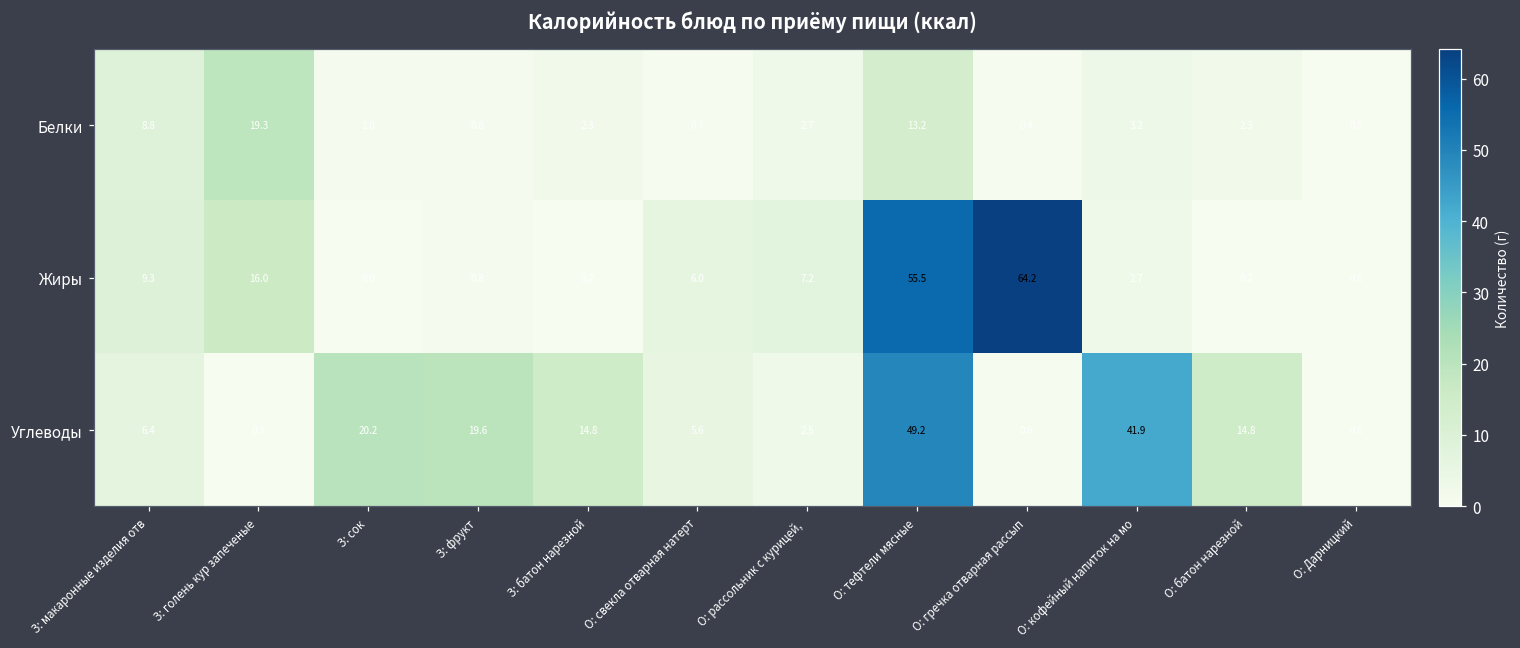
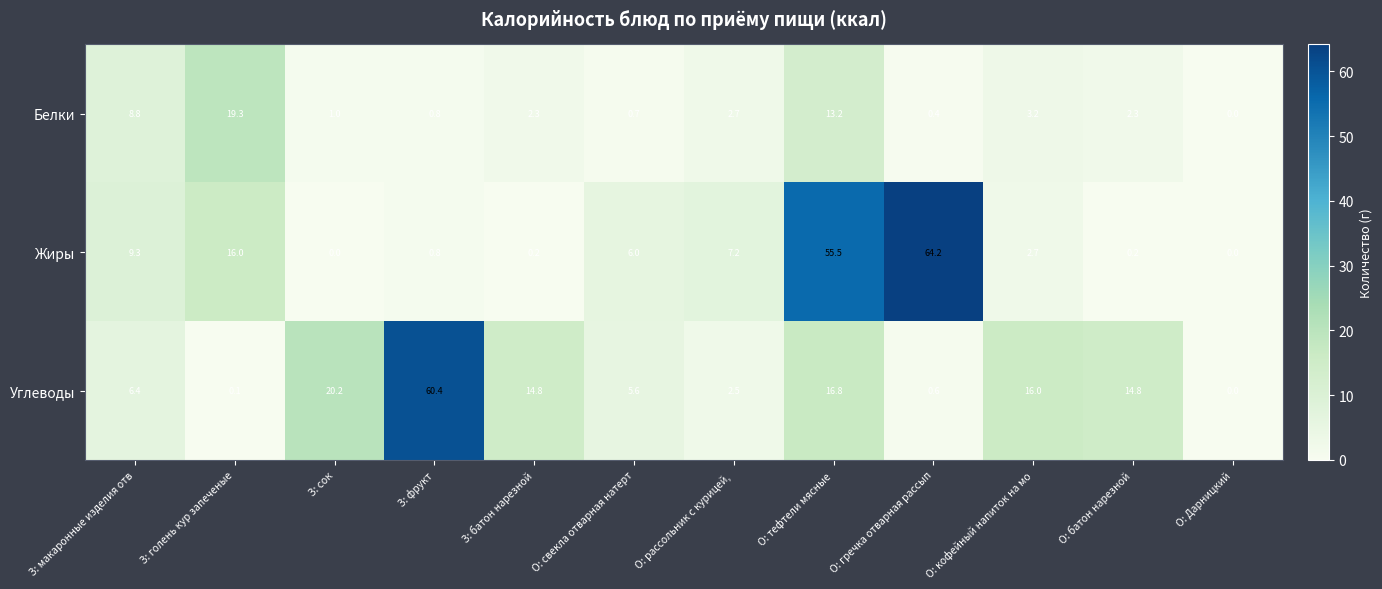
Углеводы, З: фрукт: 19.6 -> 60.4
Углеводы, О: тефтели мясные: 49.2 -> 16.8
Углеводы, О: кофейный напиток на мо: 41.9 -> 16.0
